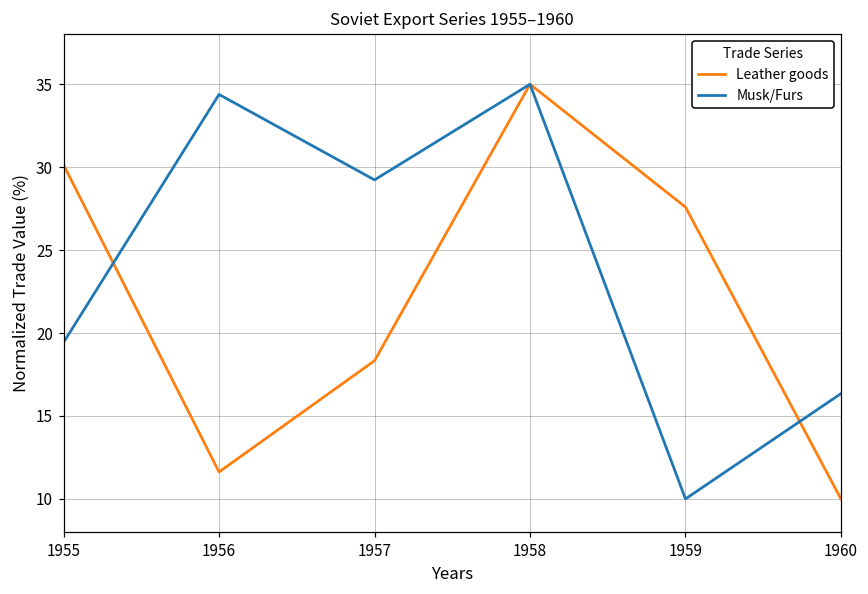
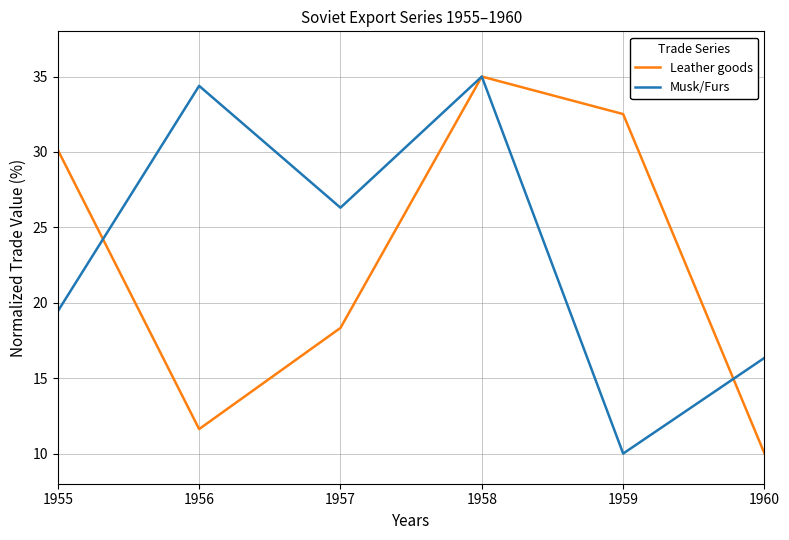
Musk/Furs, 1957: 29.2 -> 26.3
Leather goods, 1959: 27.6 -> 32.5
